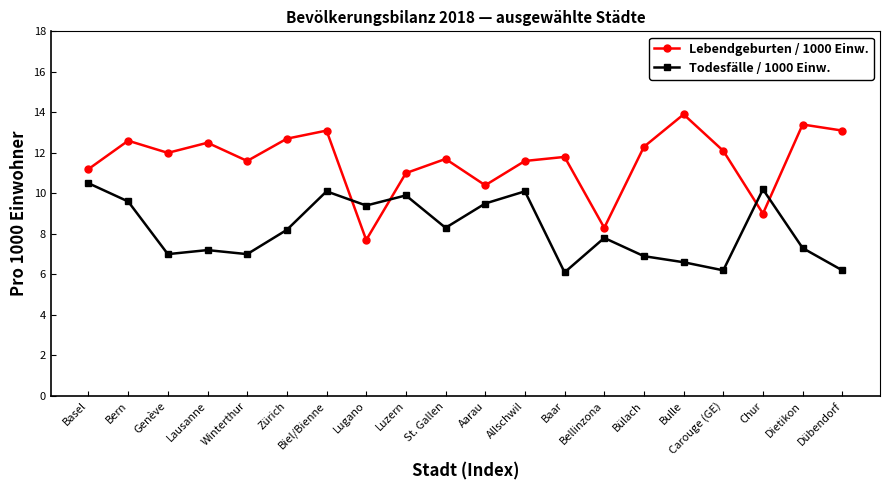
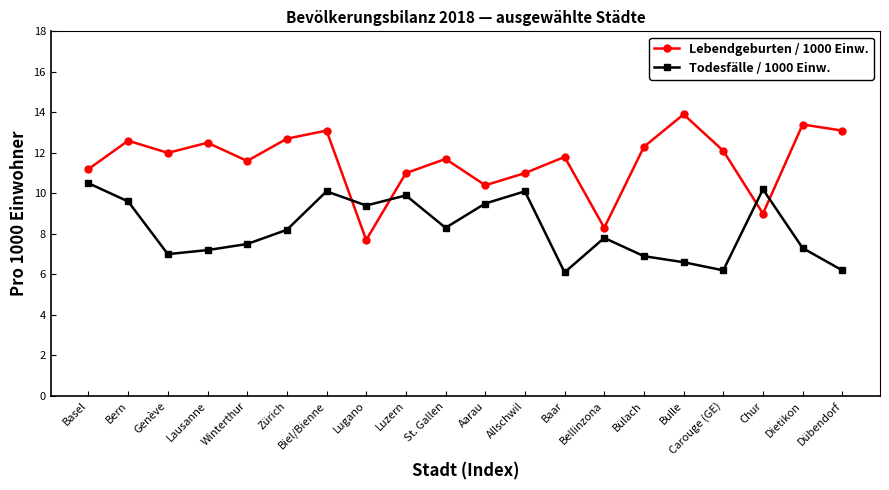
Todesfälle / 1000 Einw., Winterthur: 7.0 -> 7.5
Lebendgeburten / 1000 Einw., Allschwil: 11.6 -> 11.0
